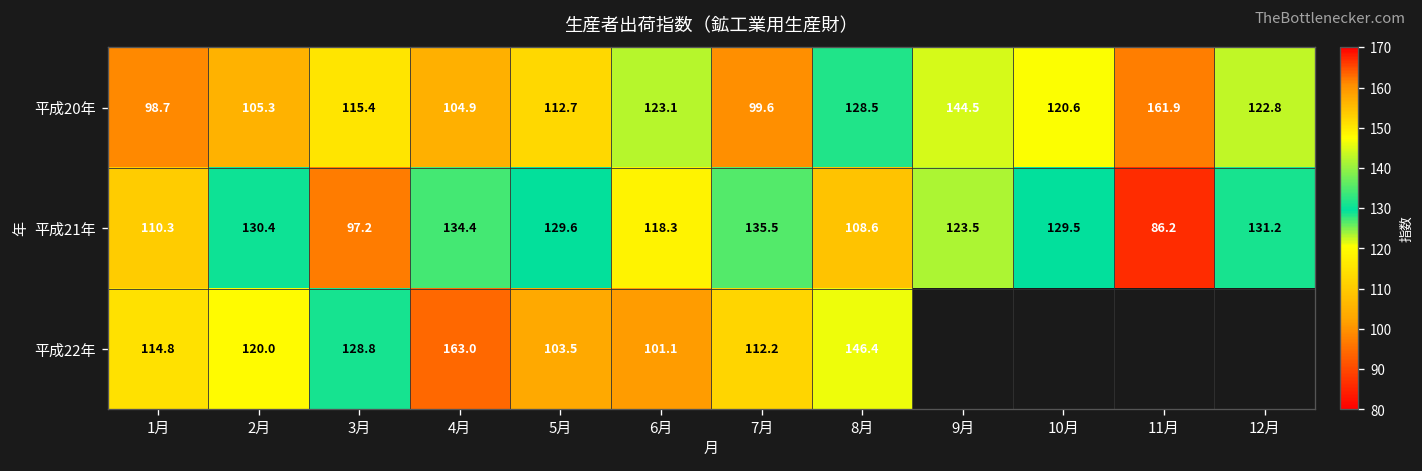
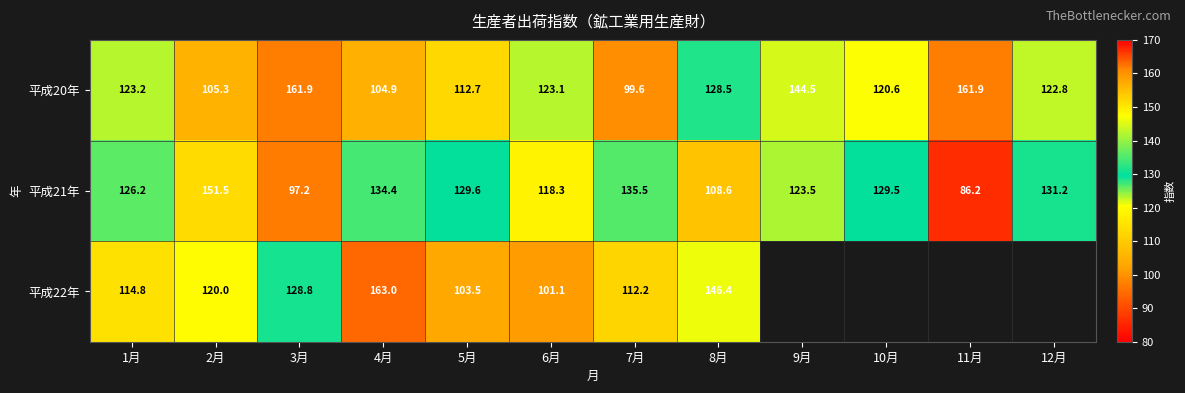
平成20年, 1月: 98.7 -> 123.2
平成20年, 3月: 115.4 -> 161.9
平成21年, 1月: 110.3 -> 126.2
平成21年, 2月: 130.4 -> 151.5
